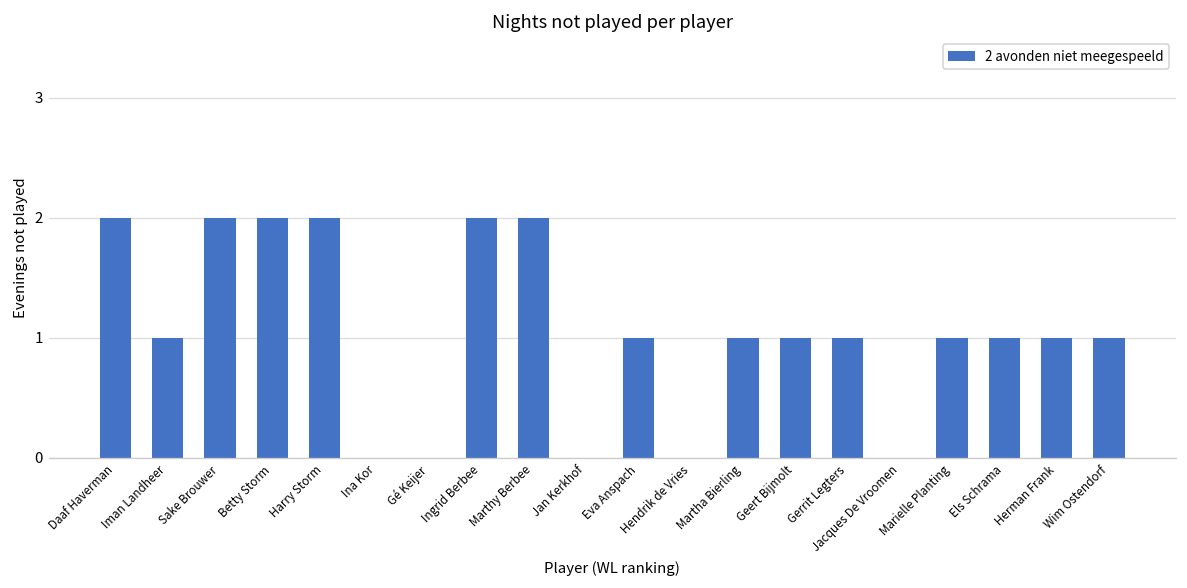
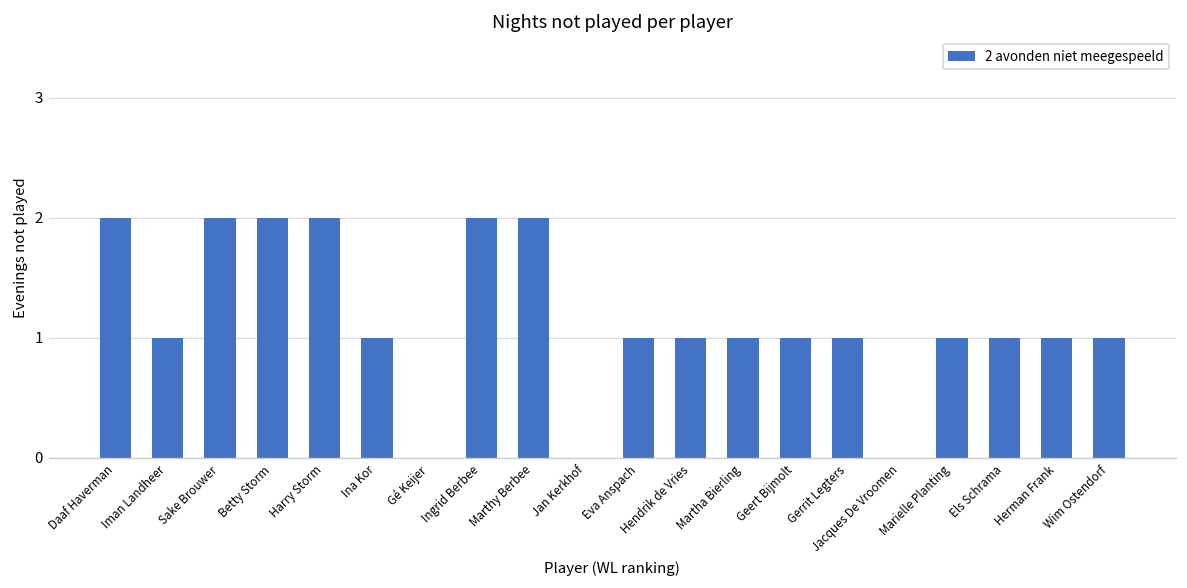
Ina Kor: 0 -> 1
Hendrik de Vries: 0 -> 1
